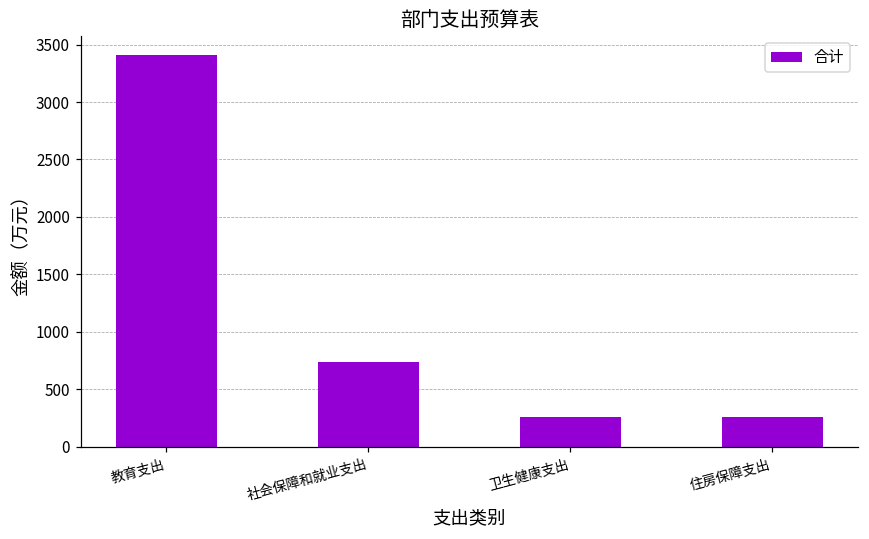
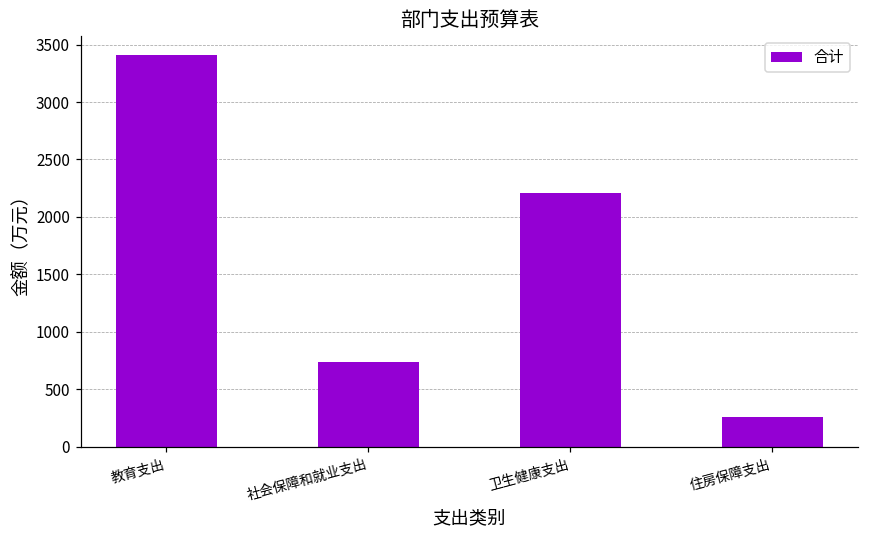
卫生健康支出: 250 -> 2210
